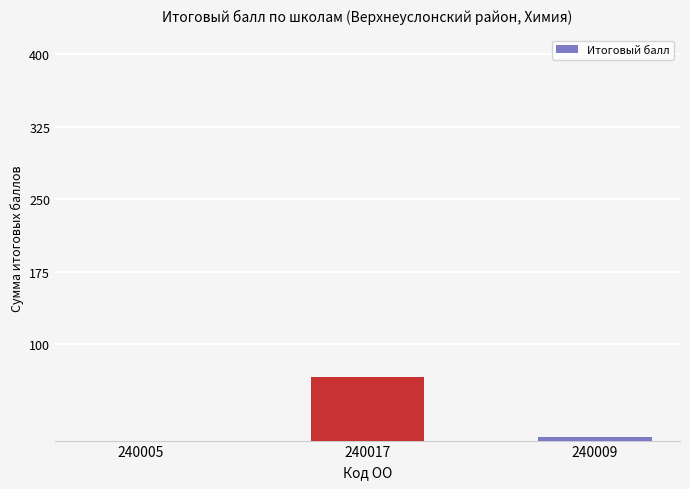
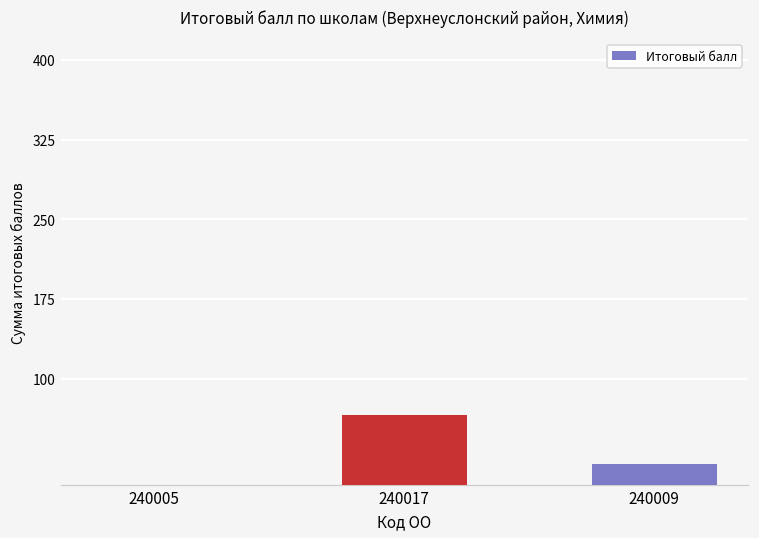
240009: 0 -> 20
